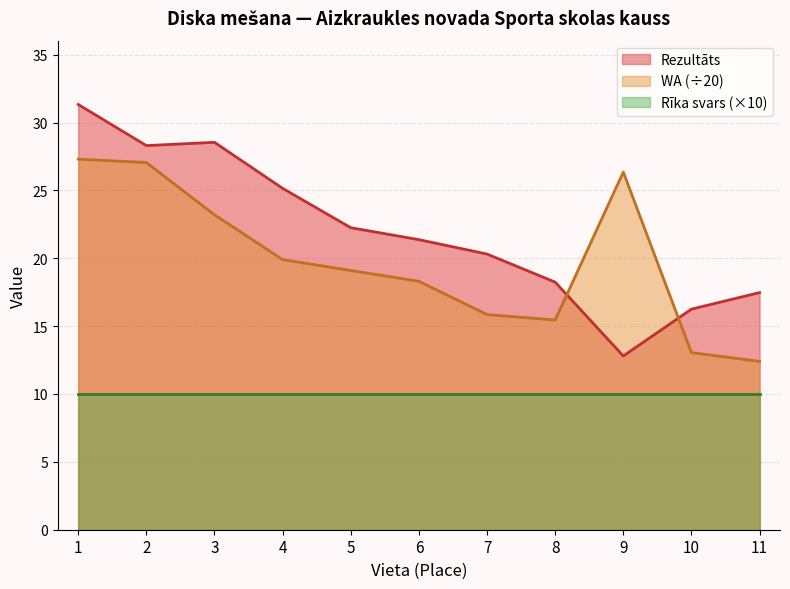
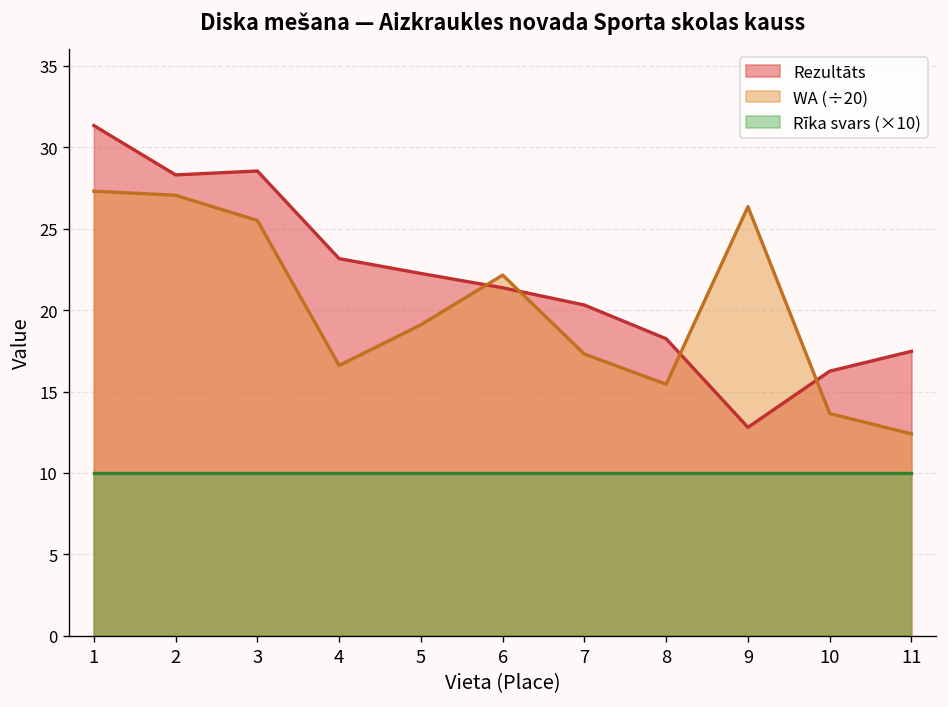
WA (÷20), 3: 23.2 -> 25.5
Rezultāts, 4: 25.2 -> 23.2
WA (÷20), 4: 19.9 -> 16.6
WA (÷20), 6: 18.3 -> 22.2
WA (÷20), 7: 15.9 -> 17.3
WA (÷20), 10: 13.1 -> 13.7
